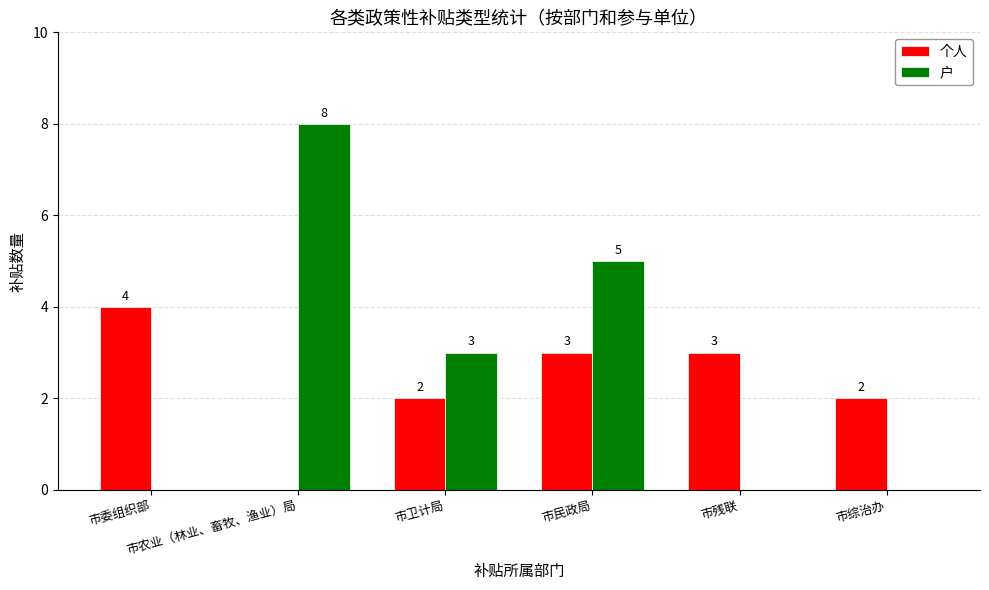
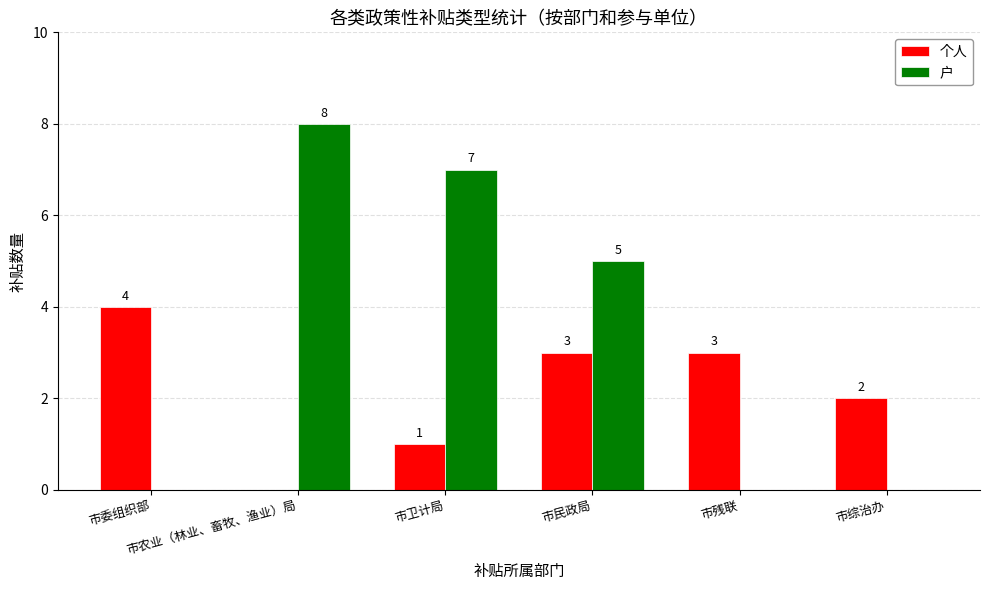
个人, 市卫计局: 2 -> 1
户, 市卫计局: 3 -> 7
